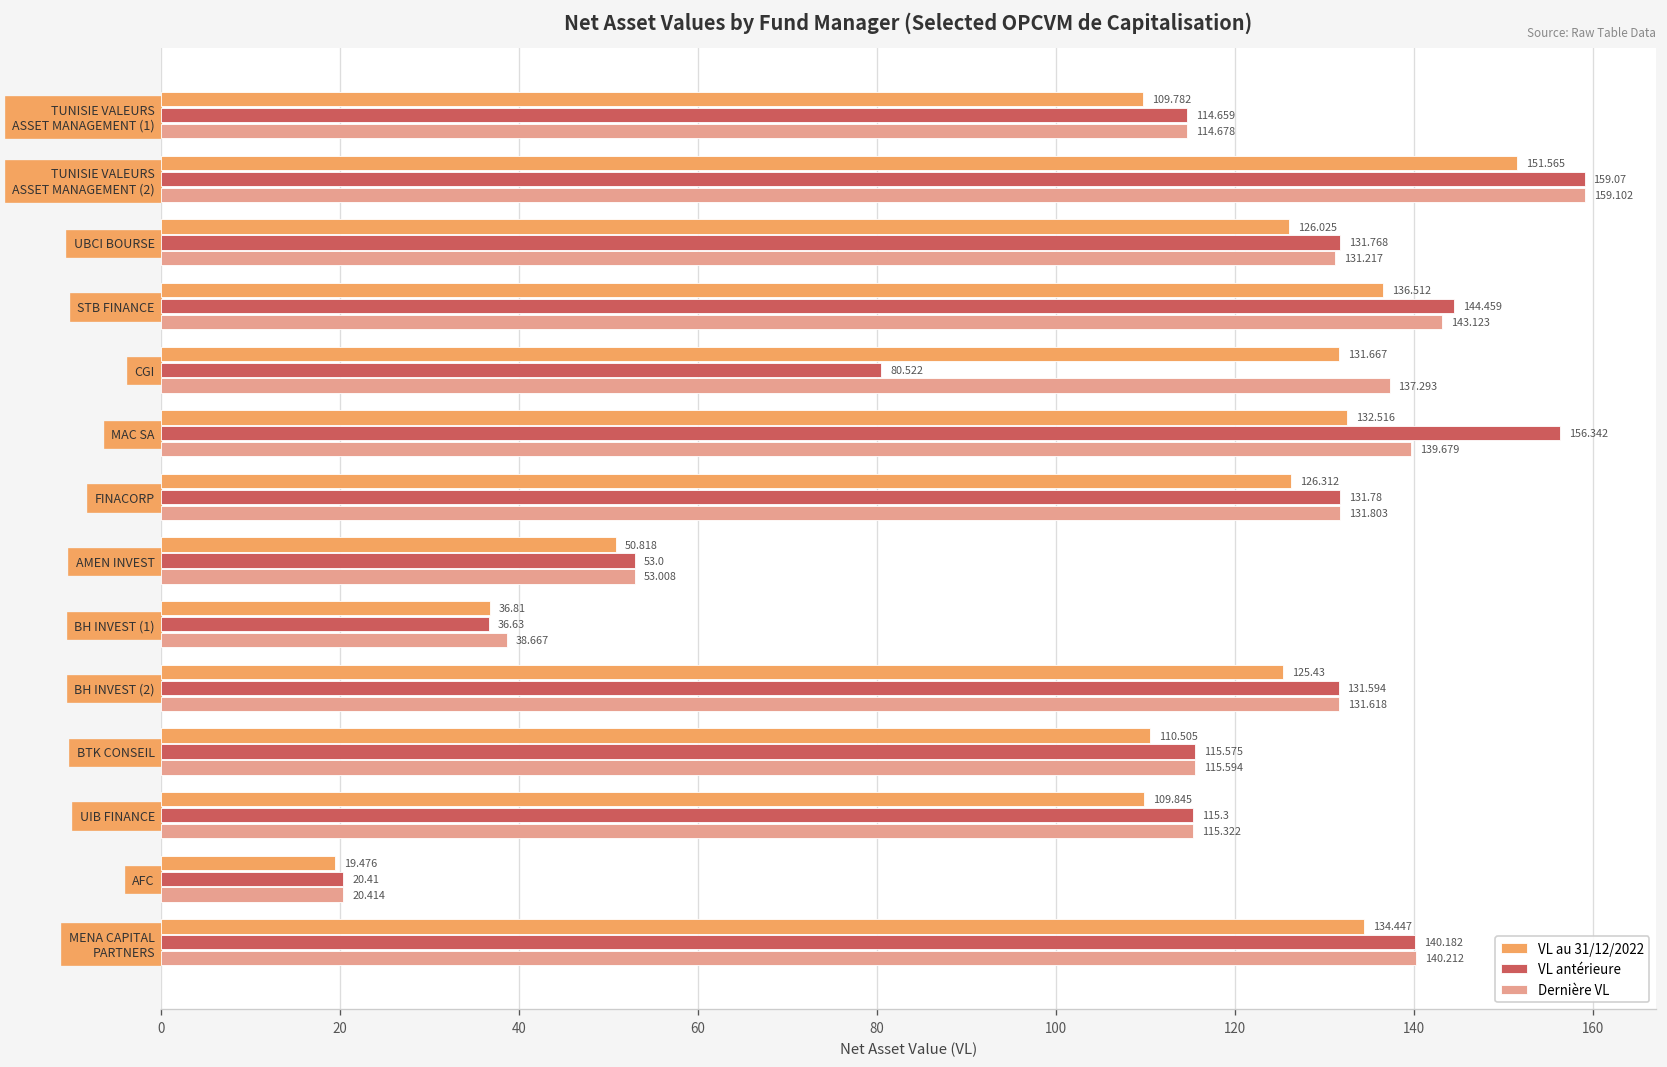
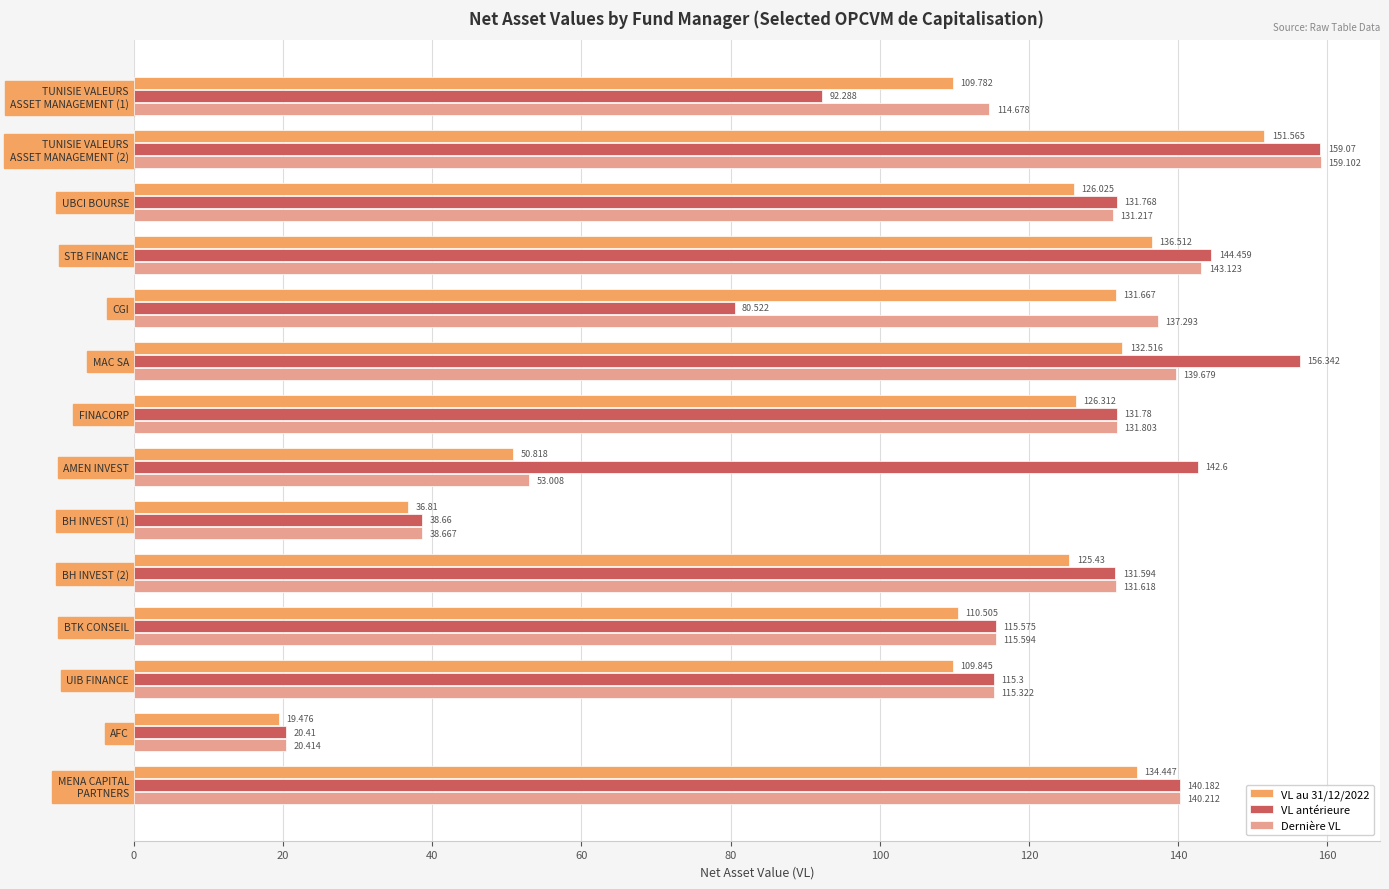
VL antérieure, TUNISIE VALEURS ASSET MANAGEMENT (1): 114.659 -> 92.288
VL antérieure, AMEN INVEST: 53.0 -> 142.6
VL antérieure, BH INVEST (1): 36.63 -> 38.66
